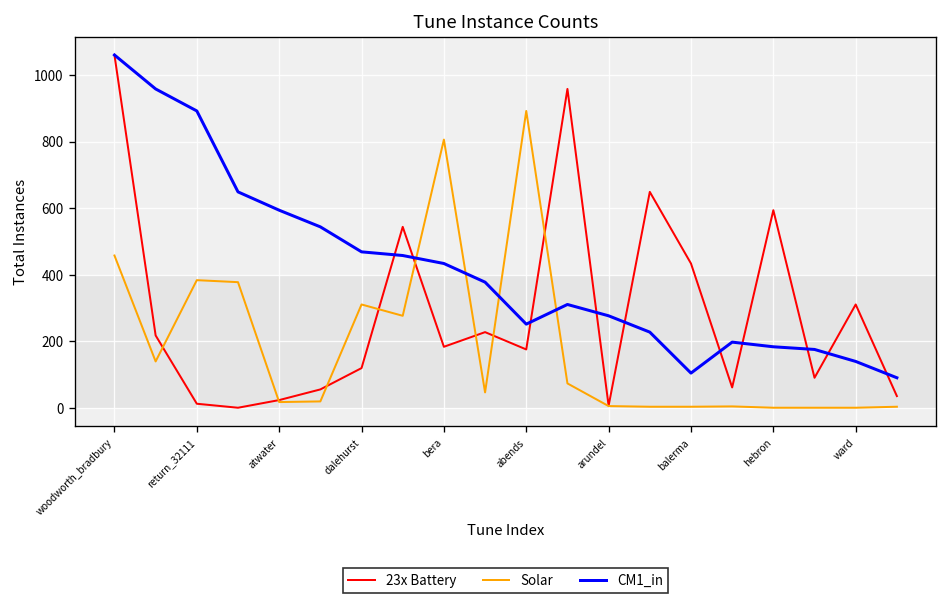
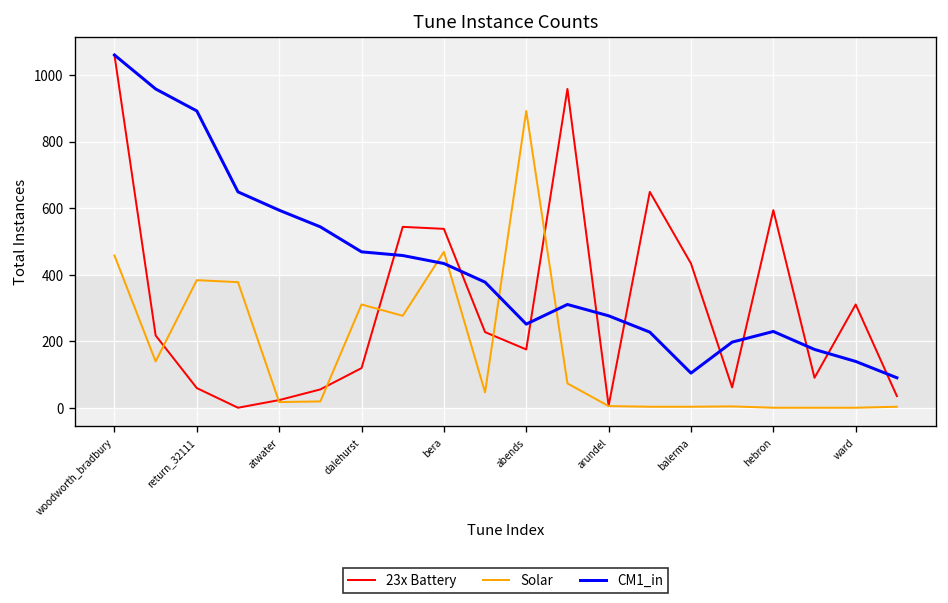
23x Battery, return_32111: 10 -> 60
23x Battery, bera: 180 -> 540
Solar, bera: 810 -> 470
CM1_in, hebron: 180 -> 230
